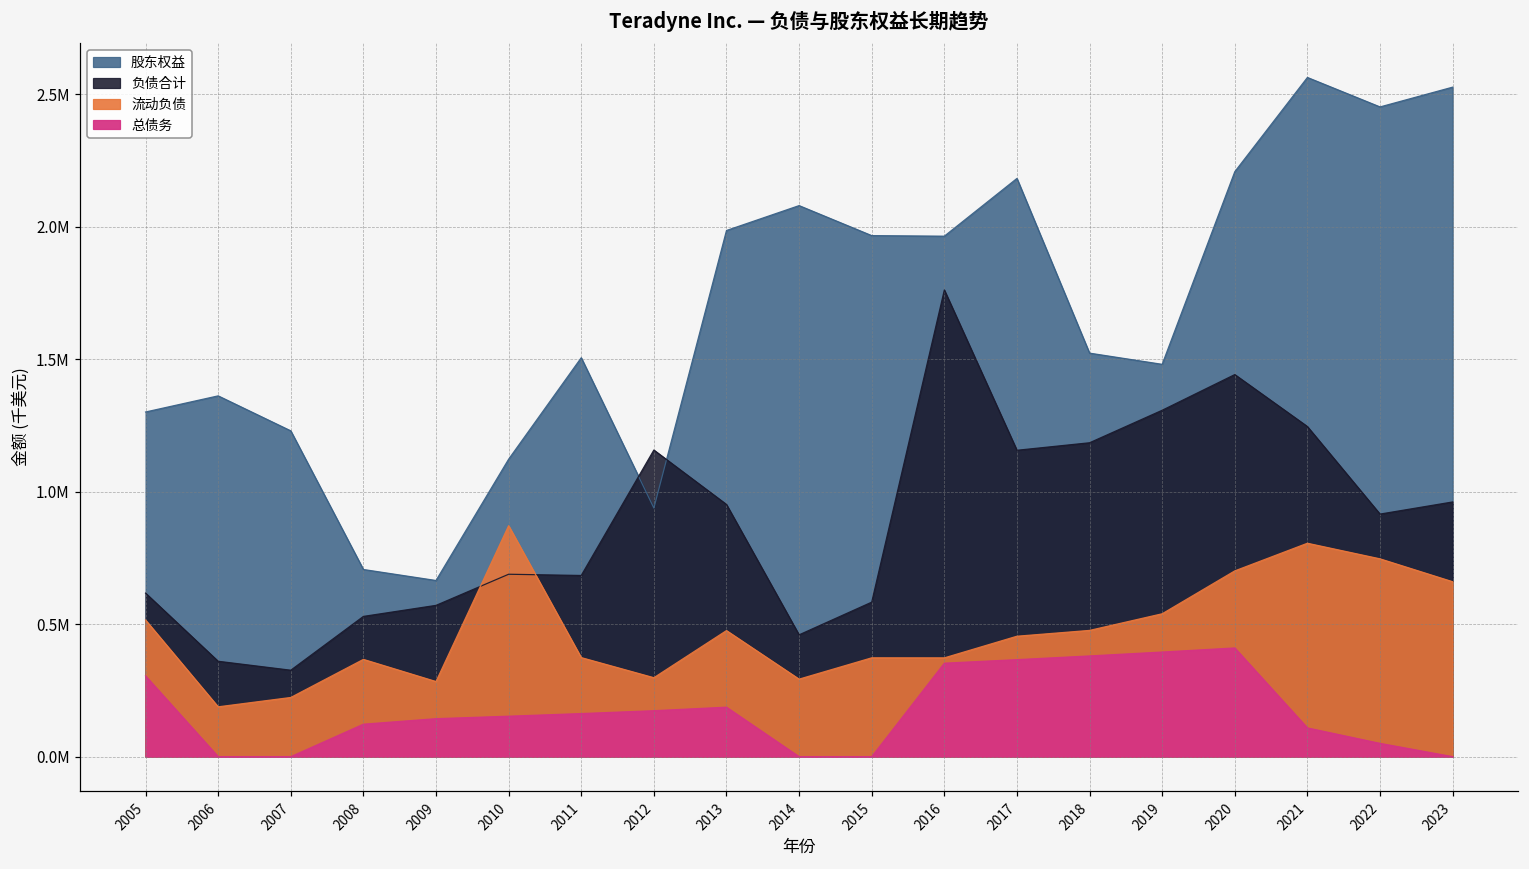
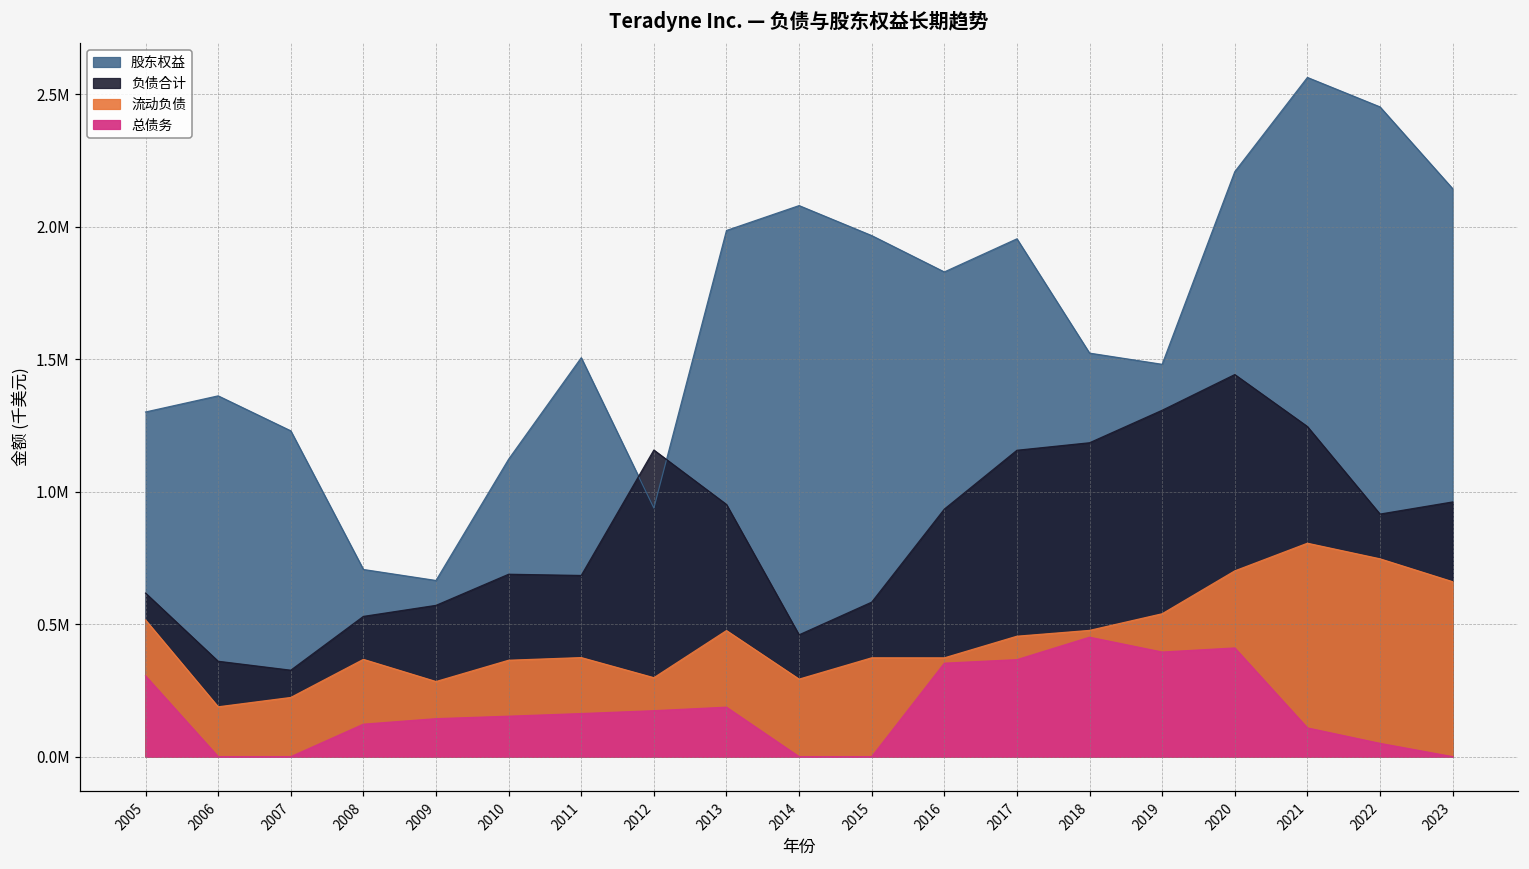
流动负债, 2010: 870000 -> 360000
股东权益, 2016: 1960000 -> 1830000
负债合计, 2016: 1760000 -> 930000
股东权益, 2017: 2180000 -> 1950000
总债务, 2018: 380000 -> 450000
股东权益, 2023: 2530000 -> 2140000
